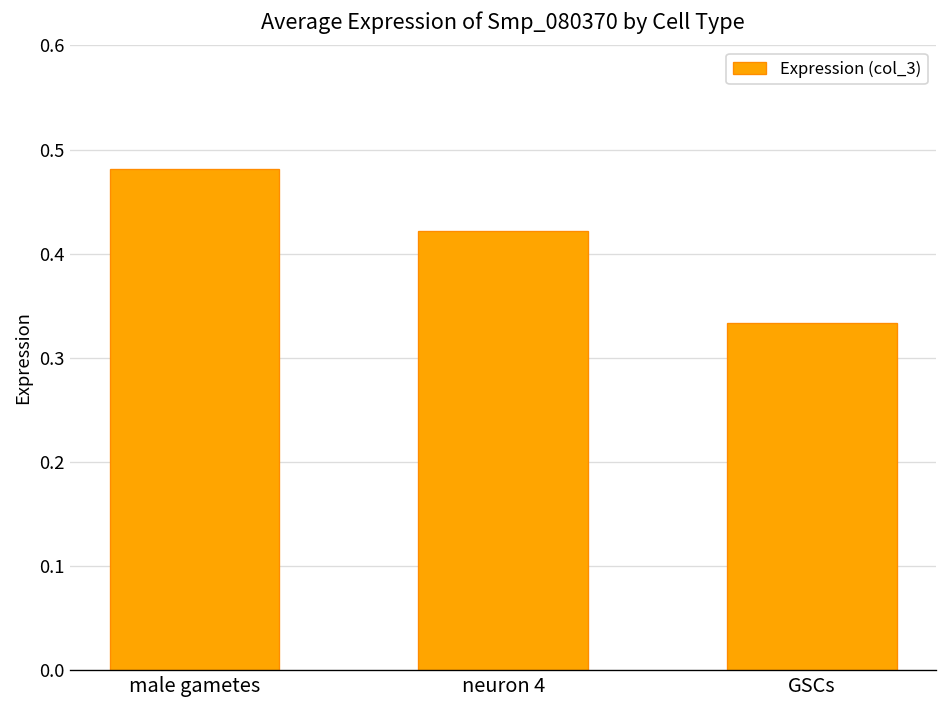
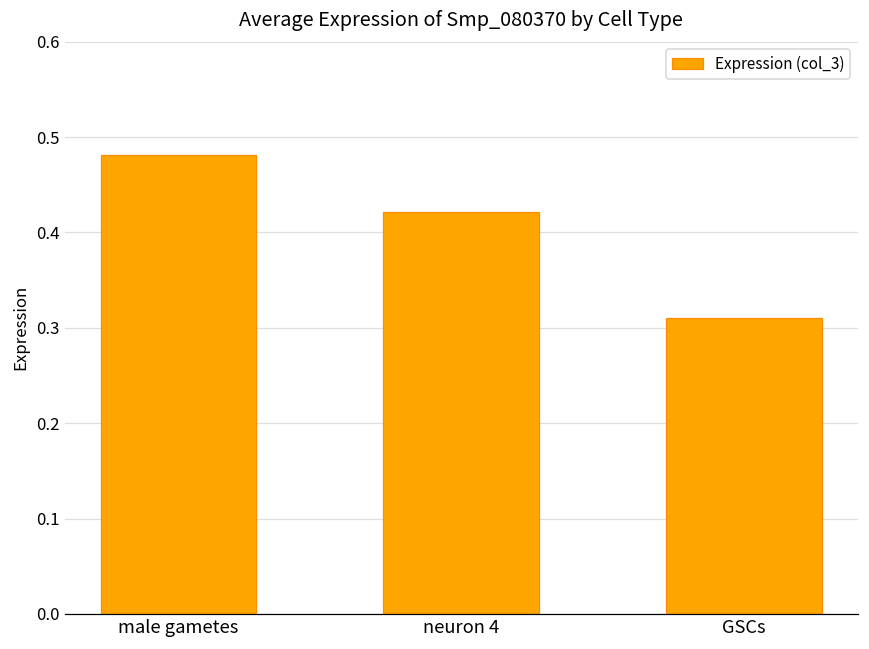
GSCs: 0.33 -> 0.31
